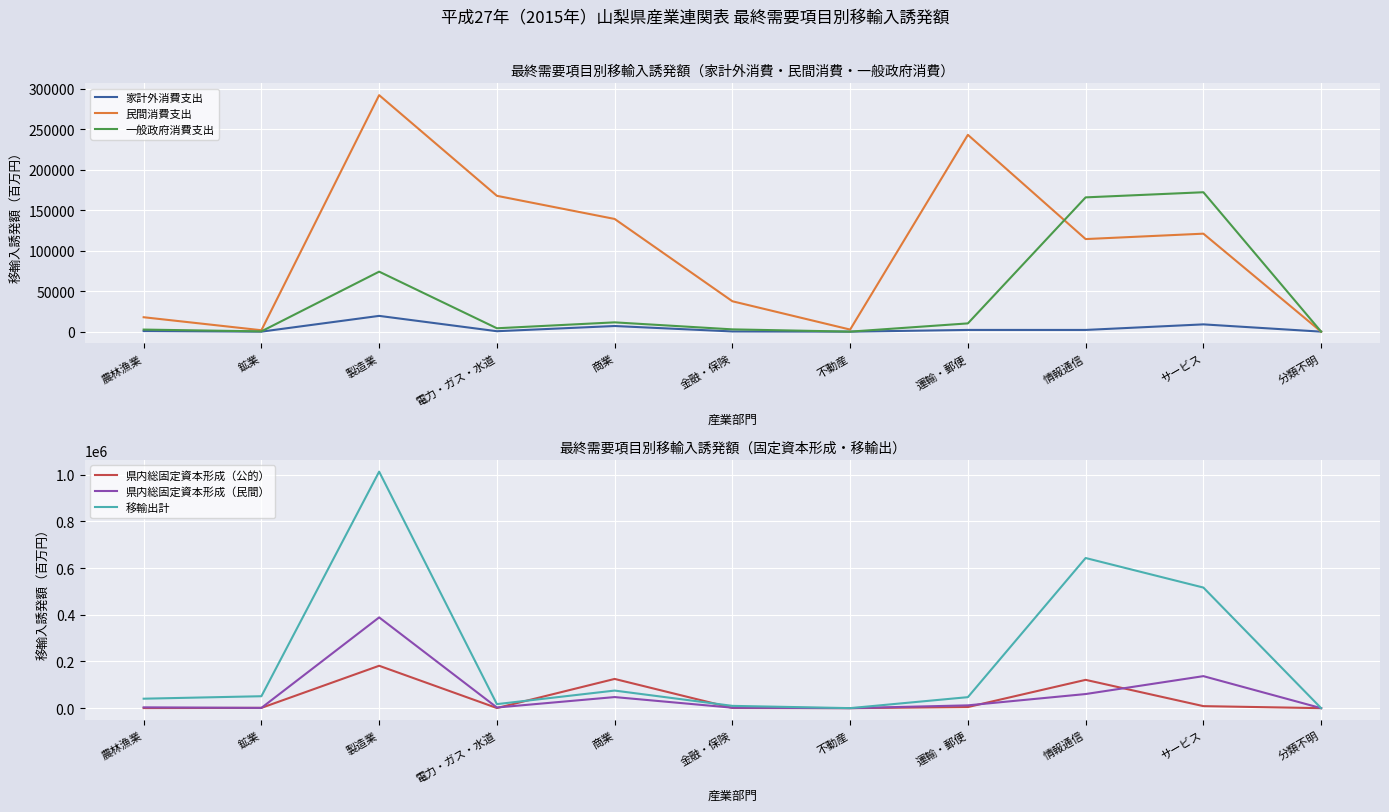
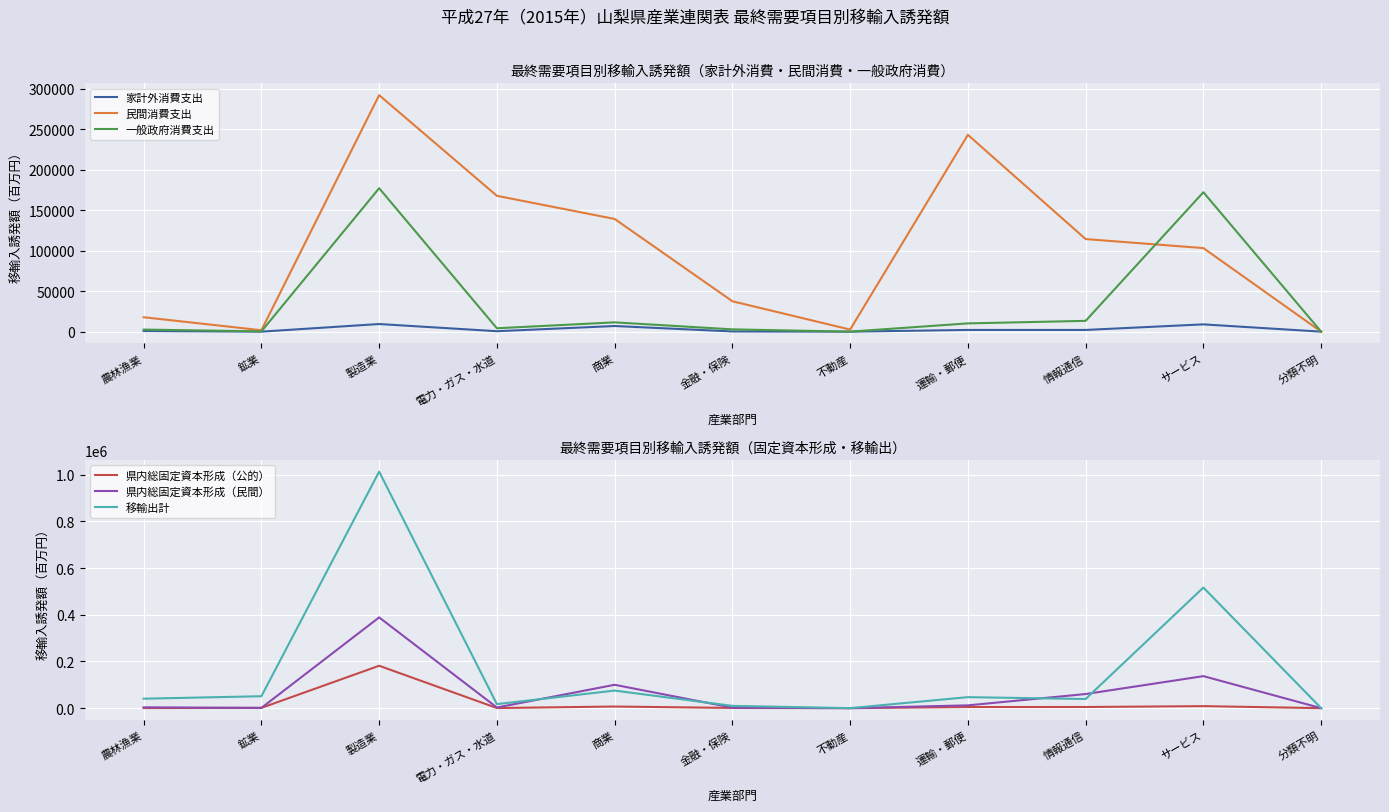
最終需要項目別移輸入誘発額（家計外消費・民間消費・一般政府消費）, 家計外消費支出, 製造業: 20000 -> 10000
最終需要項目別移輸入誘発額（家計外消費・民間消費・一般政府消費）, 一般政府消費支出, 製造業: 70000 -> 180000
最終需要項目別移輸入誘発額（家計外消費・民間消費・一般政府消費）, 一般政府消費支出, 情報通信: 170000 -> 10000
最終需要項目別移輸入誘発額（家計外消費・民間消費・一般政府消費）, 民間消費支出, サービス: 120000 -> 100000
最終需要項目別移輸入誘発額（固定資本形成・移輸出）, 県内総固定資本形成（公的）, 商業: 130000 -> 10000
最終需要項目別移輸入誘発額（固定資本形成・移輸出）, 県内総固定資本形成（民間）, 商業: 50000 -> 100000
最終需要項目別移輸入誘発額（固定資本形成・移輸出）, 県内総固定資本形成（公的）, 情報通信: 120000 -> 0
最終需要項目別移輸入誘発額（固定資本形成・移輸出）, 移輸出計, 情報通信: 640000 -> 40000
